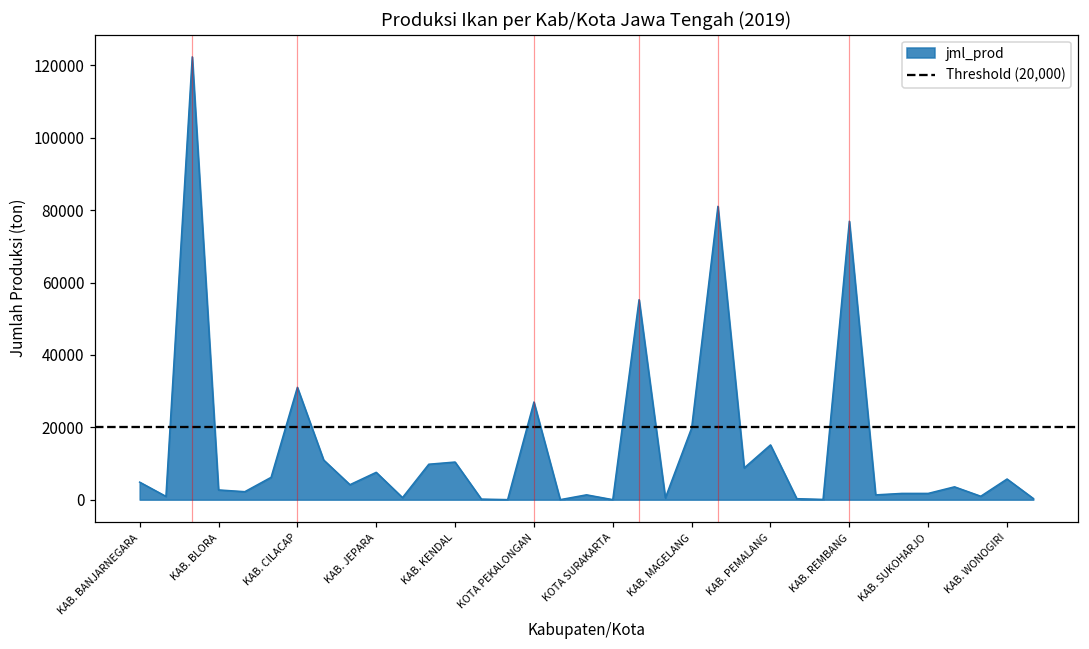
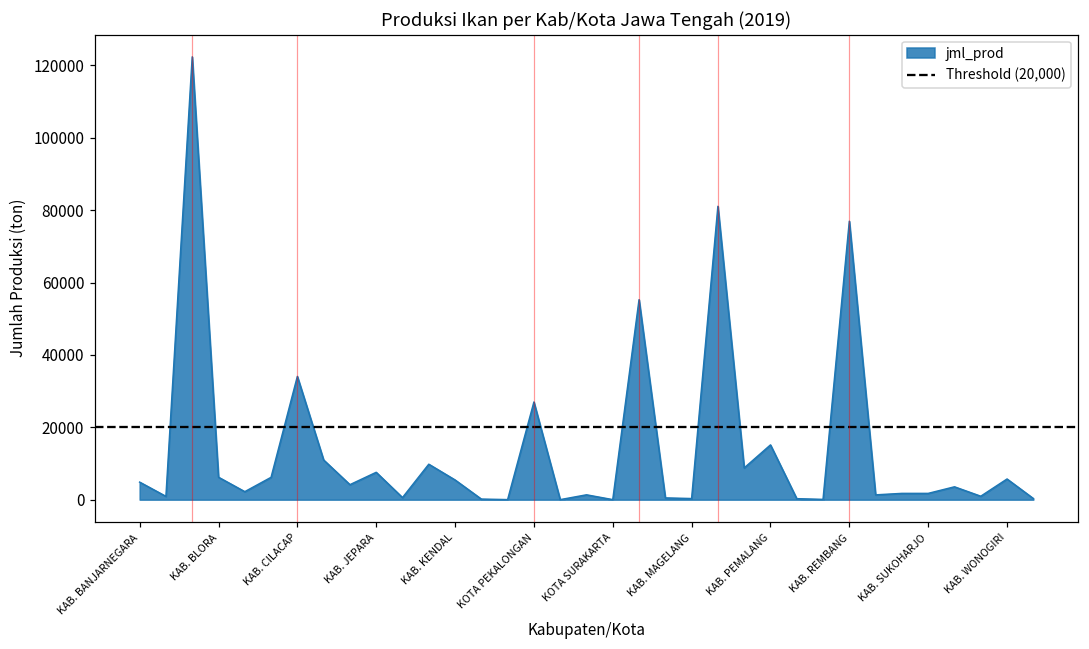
KAB. BLORA: 3000 -> 6000
KAB. CILACAP: 31000 -> 34000
KAB. KENDAL: 10000 -> 5000
KAB. MAGELANG: 20000 -> 0
